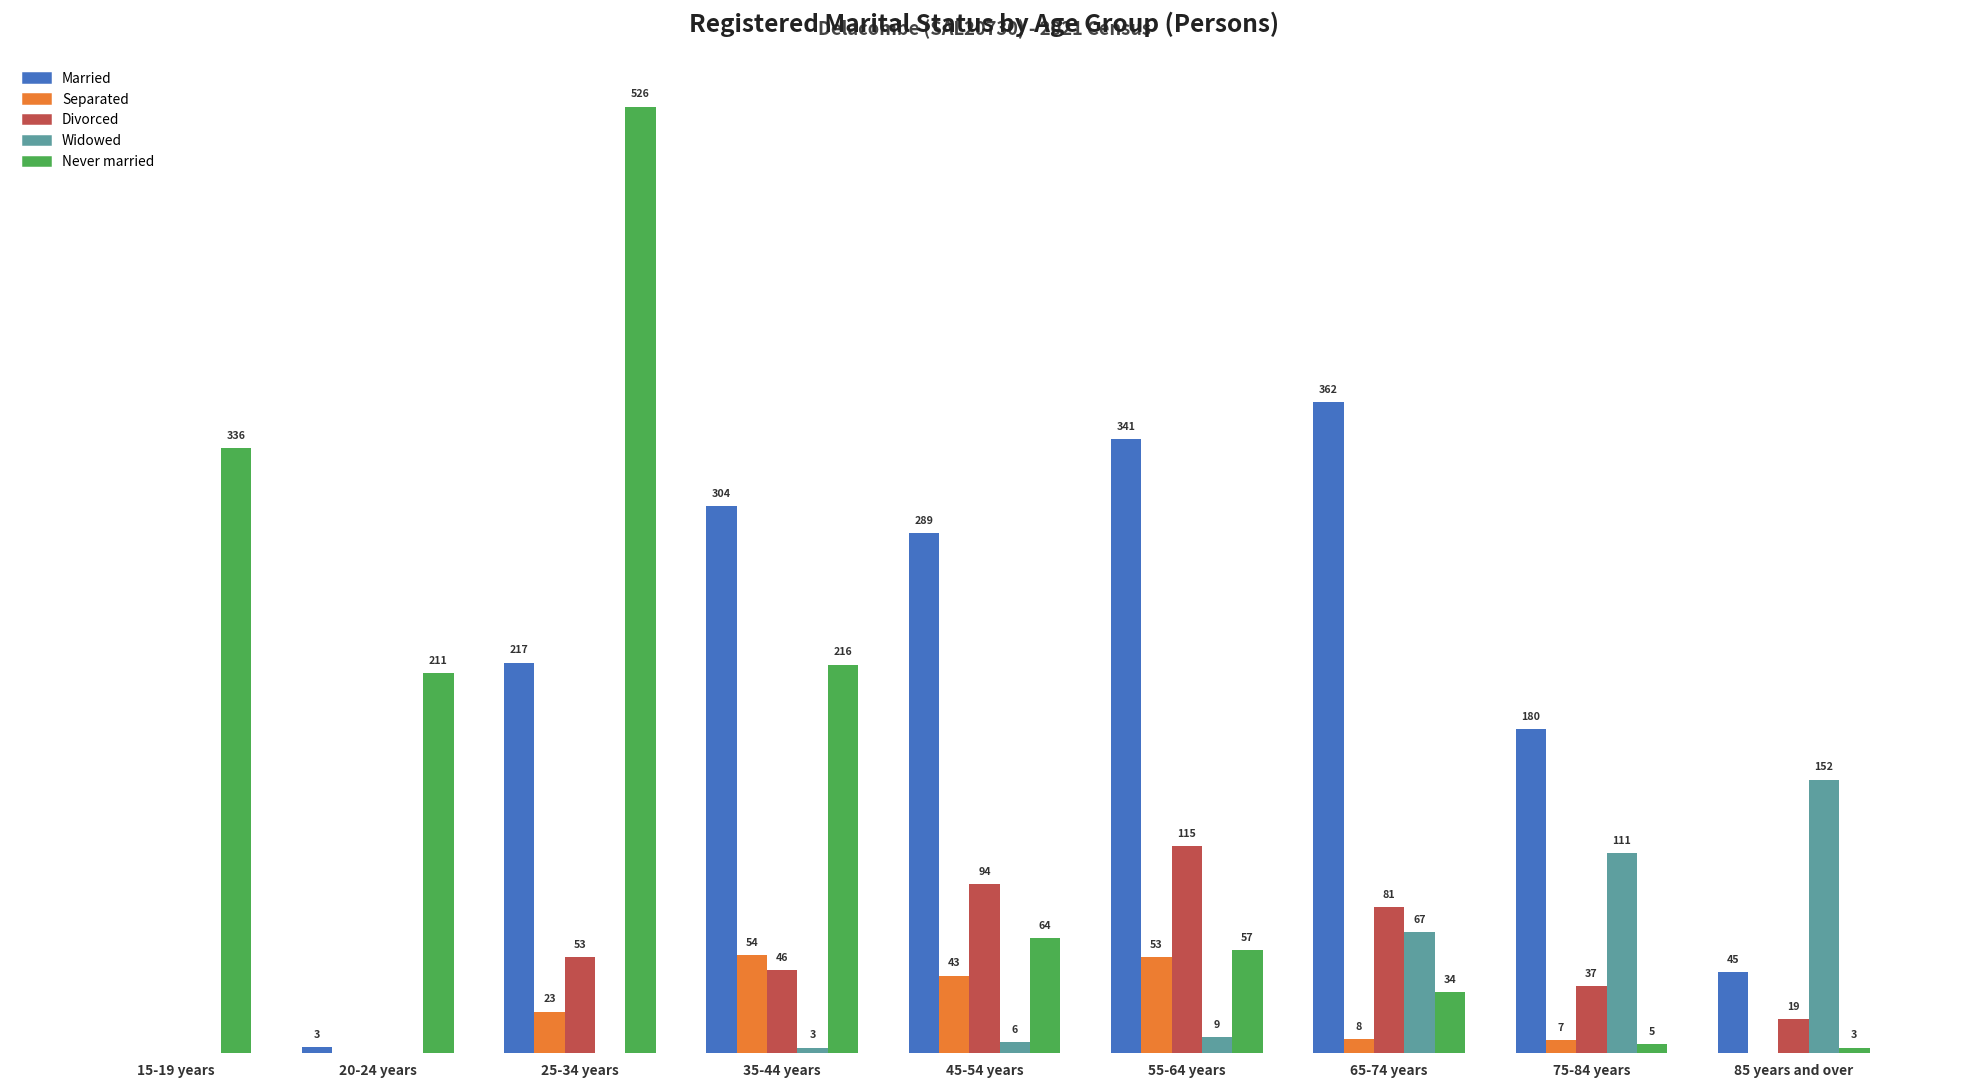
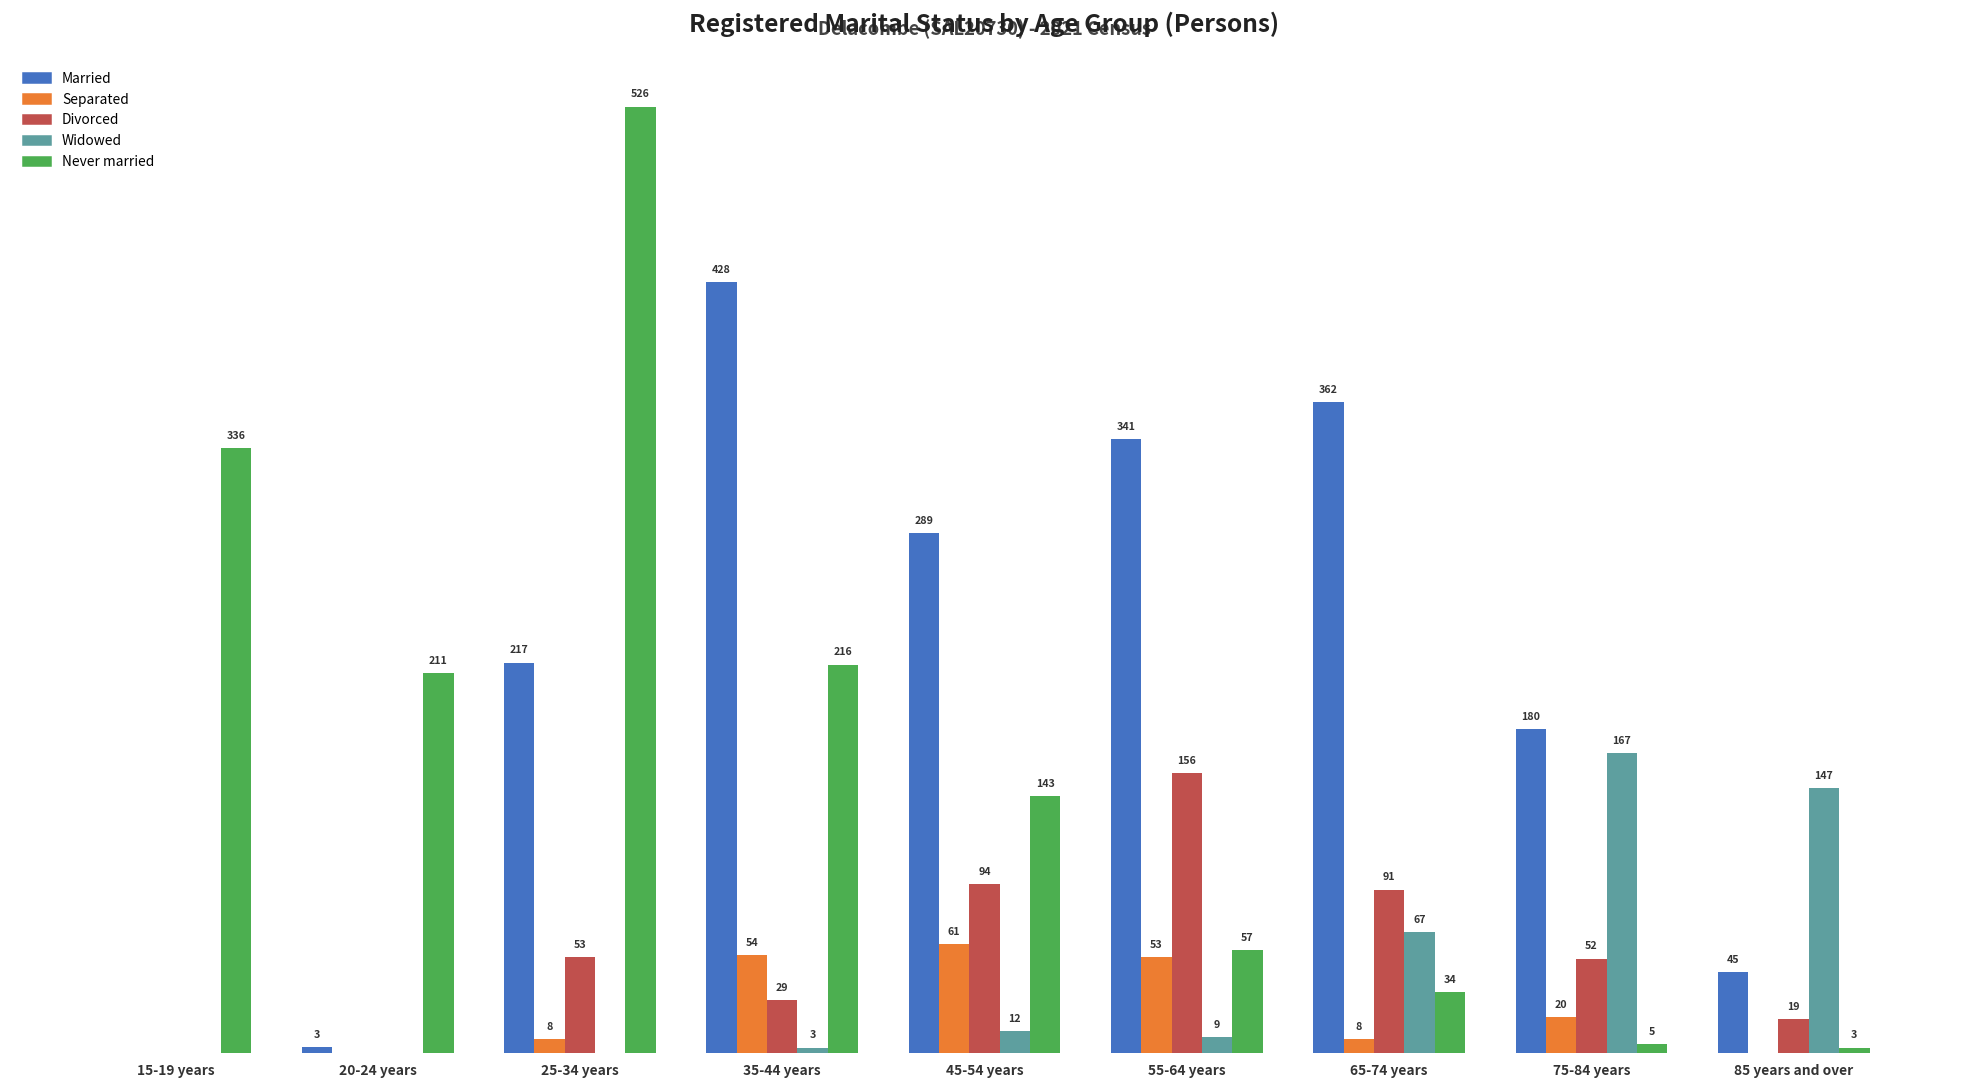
Separated, 25-34 years: 23 -> 8
Married, 35-44 years: 304 -> 428
Divorced, 35-44 years: 46 -> 29
Separated, 45-54 years: 43 -> 61
Widowed, 45-54 years: 6 -> 12
Never married, 45-54 years: 64 -> 143
Divorced, 55-64 years: 115 -> 156
Divorced, 65-74 years: 81 -> 91
Separated, 75-84 years: 7 -> 20
Divorced, 75-84 years: 37 -> 52
Widowed, 75-84 years: 111 -> 167
Widowed, 85 years and over: 152 -> 147
